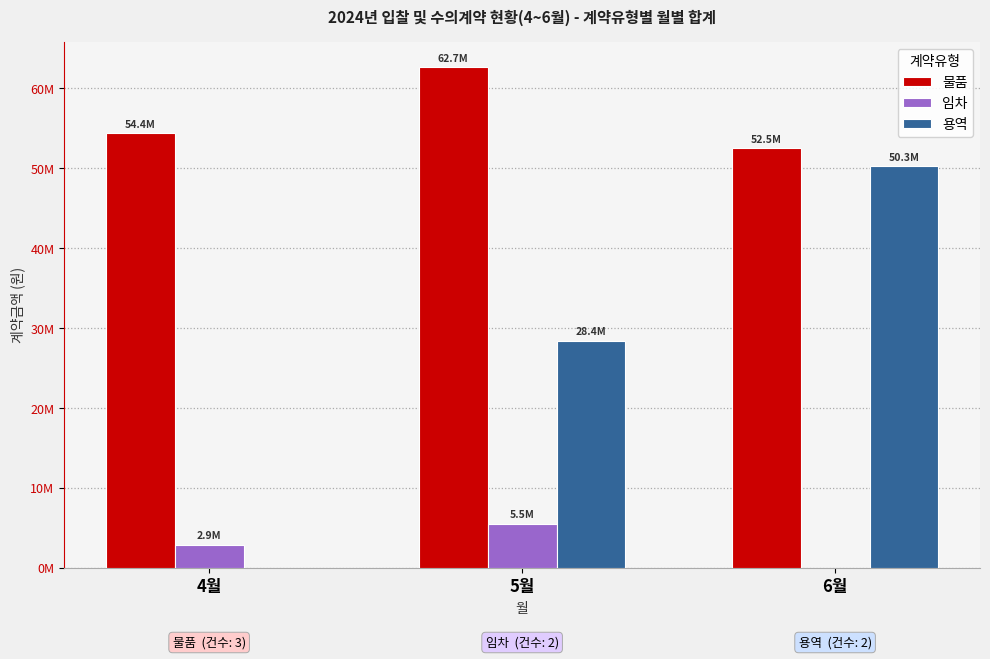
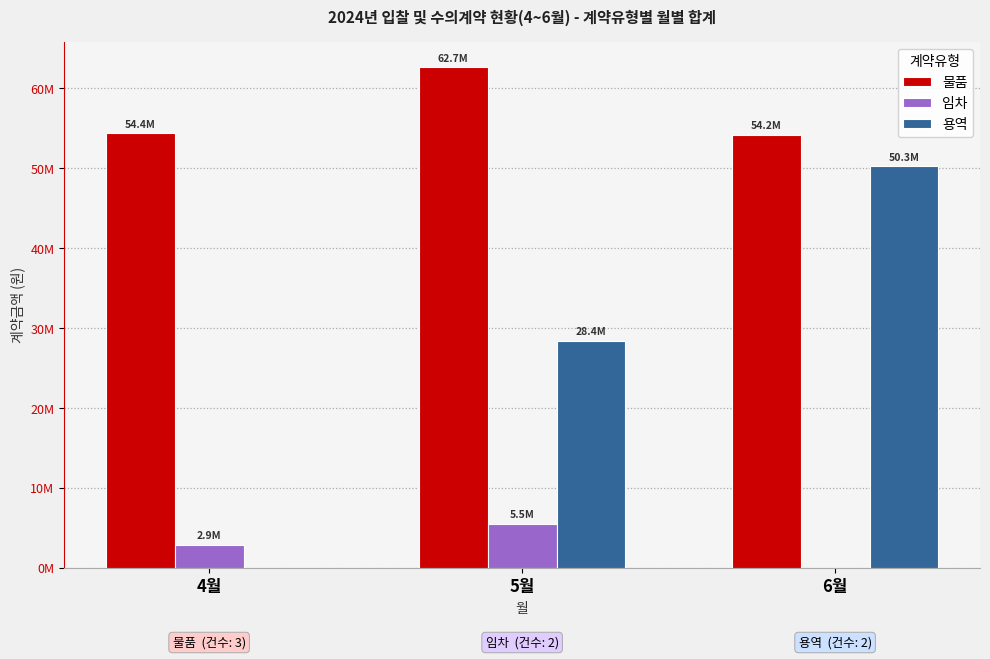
물품, 6월: 52.5M -> 54.2M
